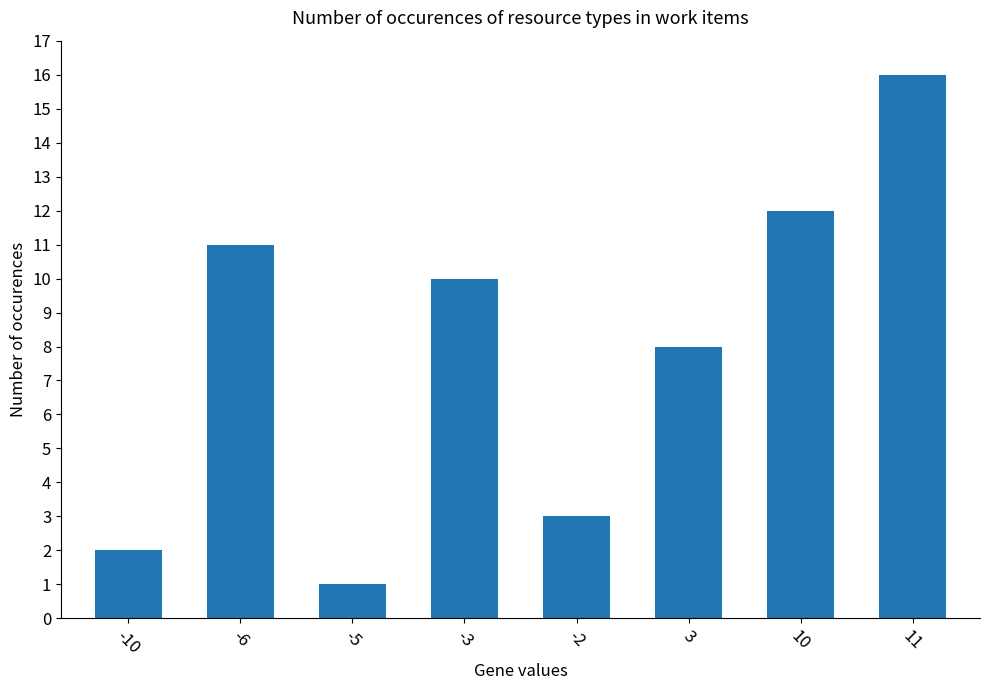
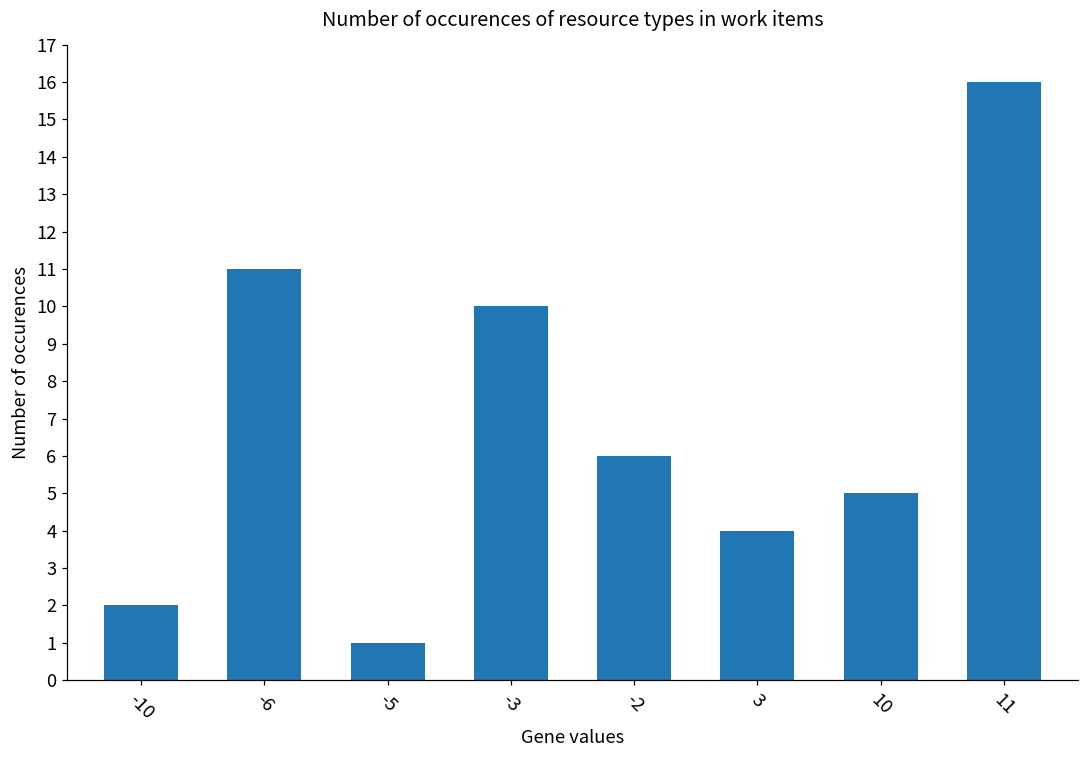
-2: 3 -> 6
3: 8 -> 4
10: 12 -> 5
